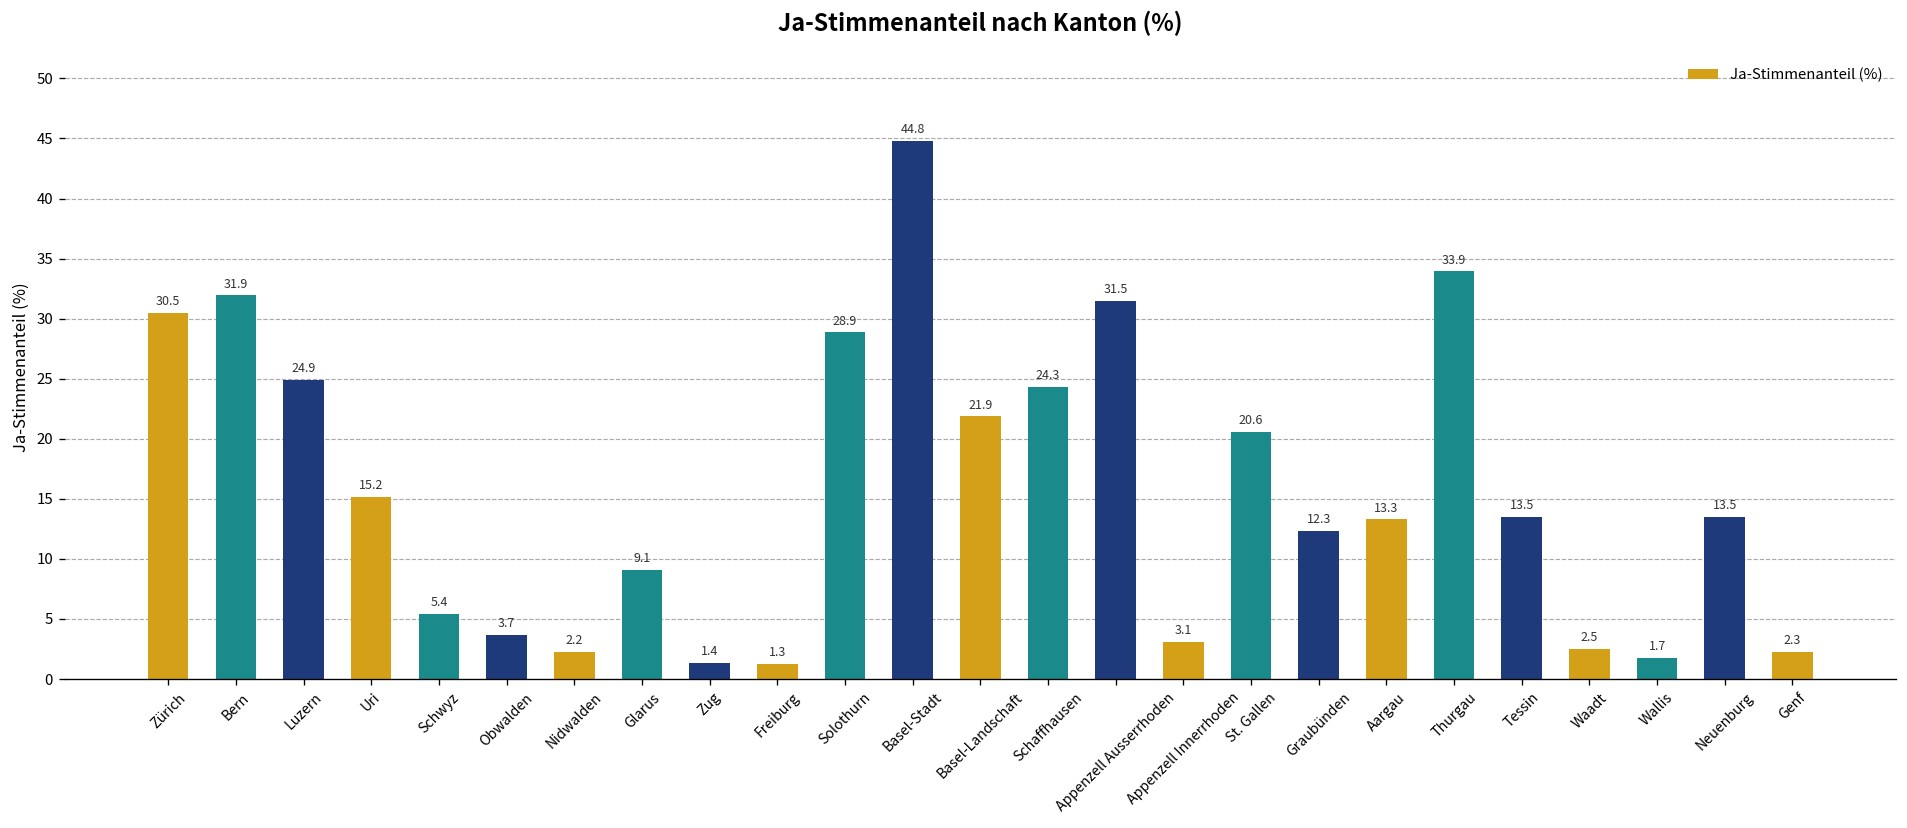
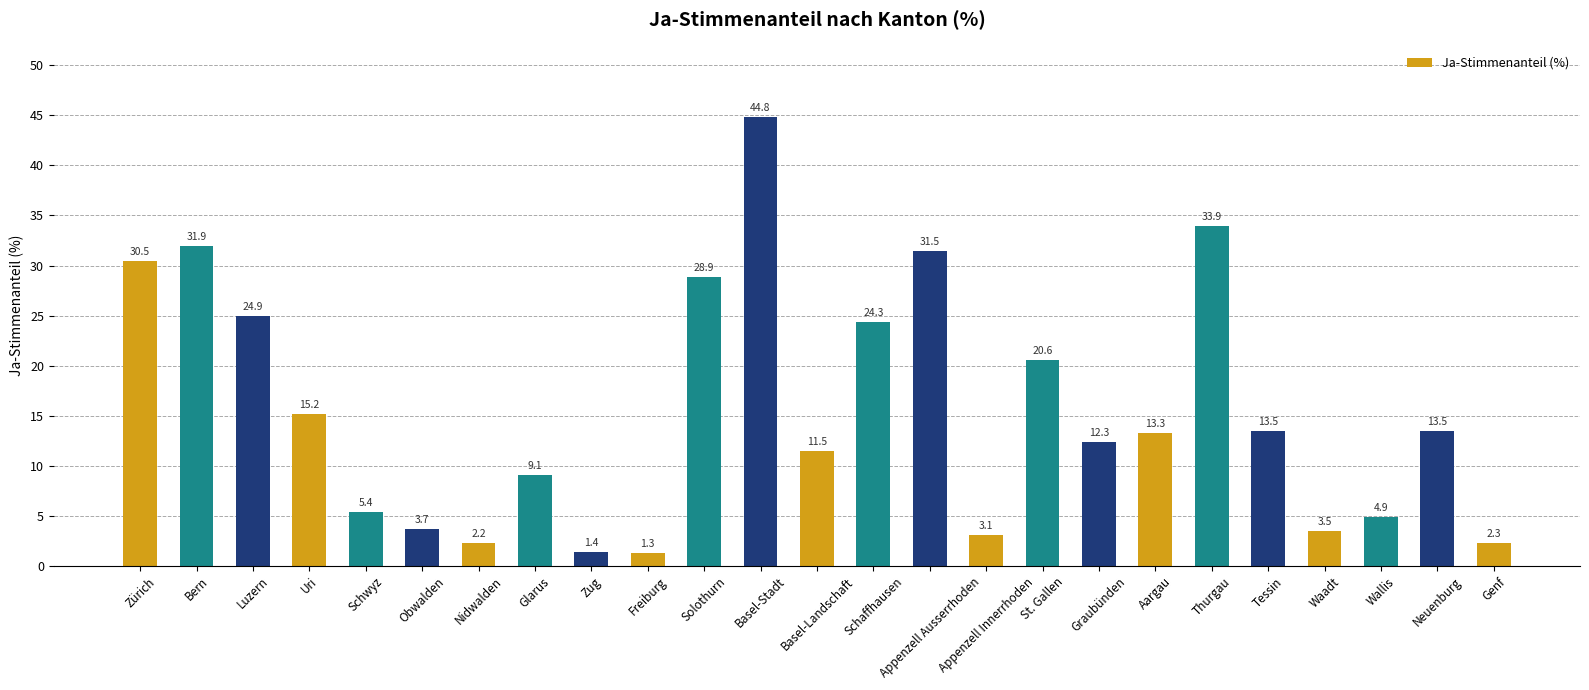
Basel-Landschaft: 21.9 -> 11.5
Waadt: 2.5 -> 3.5
Wallis: 1.7 -> 4.9
